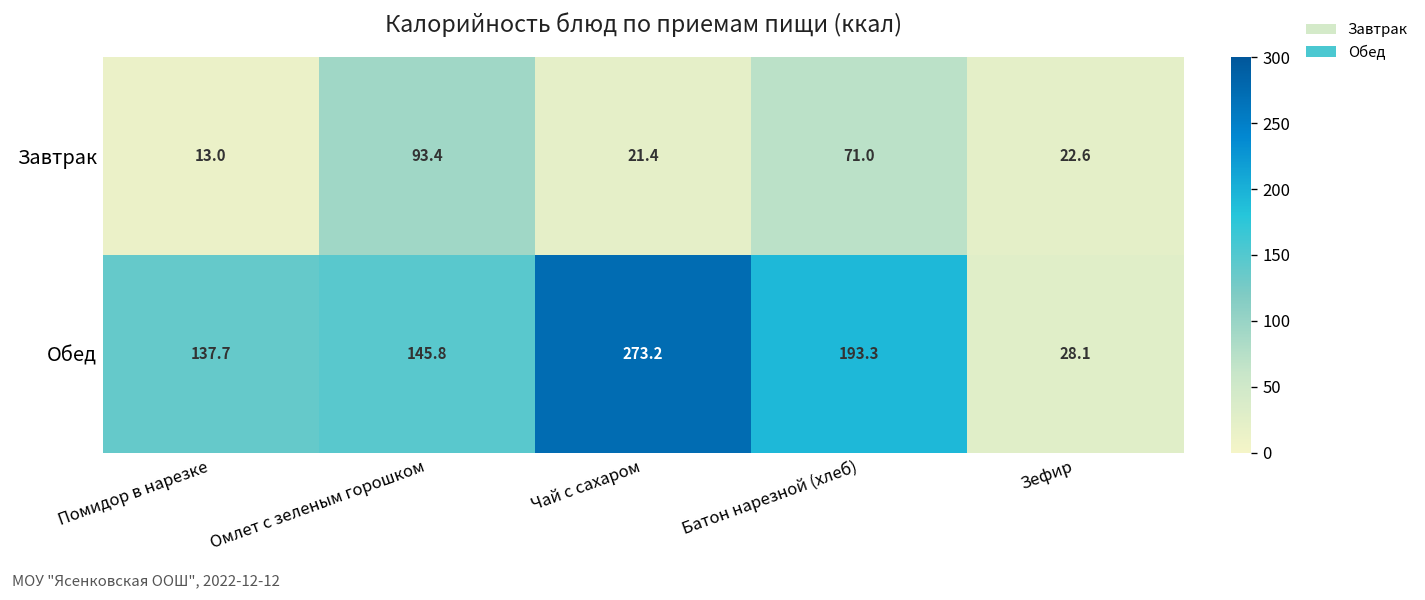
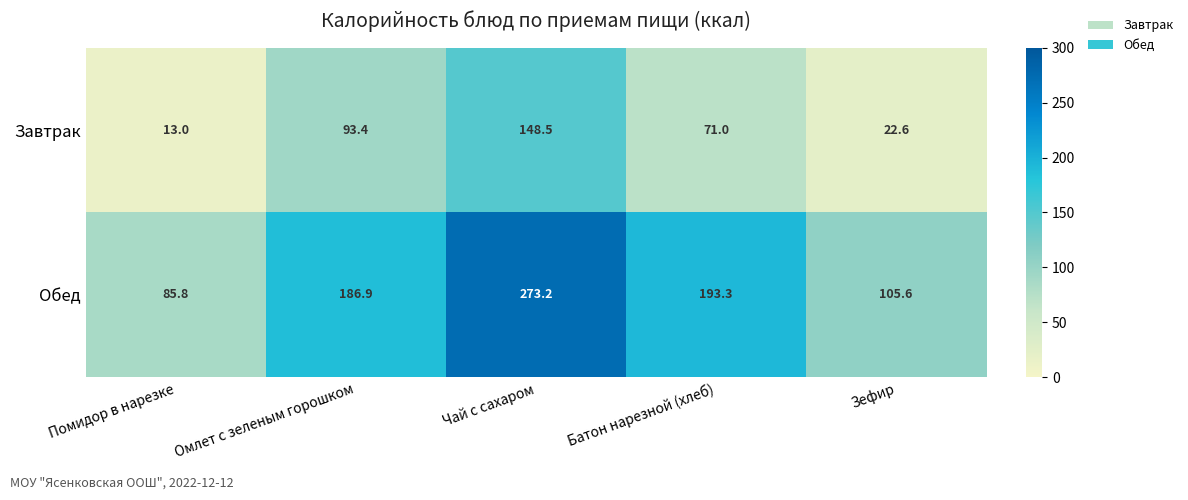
Завтрак, Чай с сахаром: 21.4 -> 148.5
Обед, Помидор в нарезке: 137.7 -> 85.8
Обед, Омлет с зеленым горошком: 145.8 -> 186.9
Обед, Зефир: 28.1 -> 105.6
